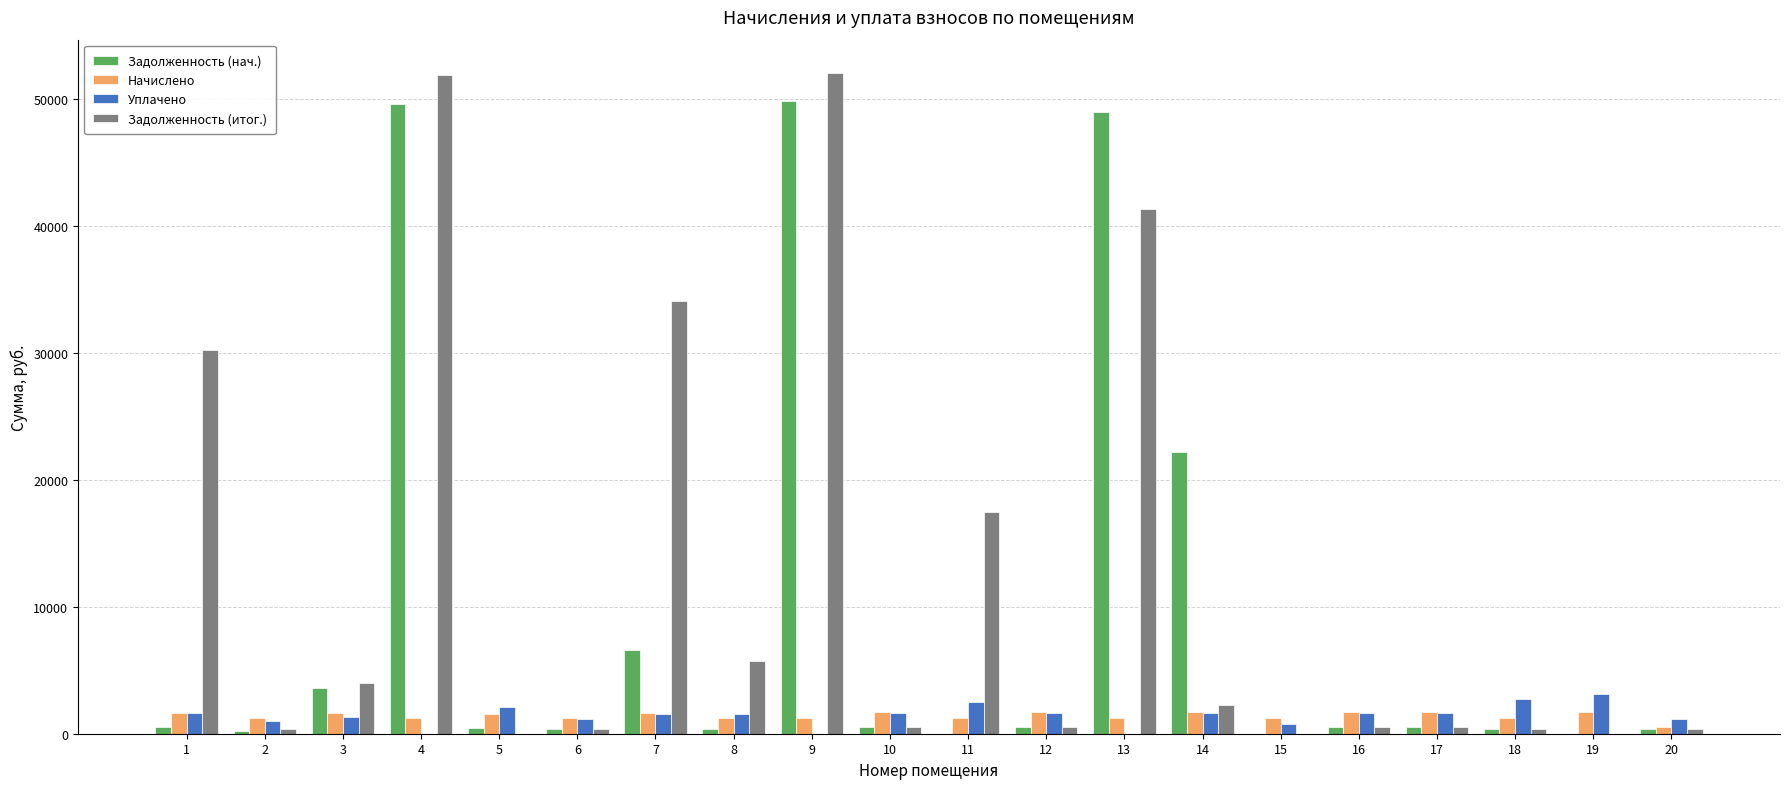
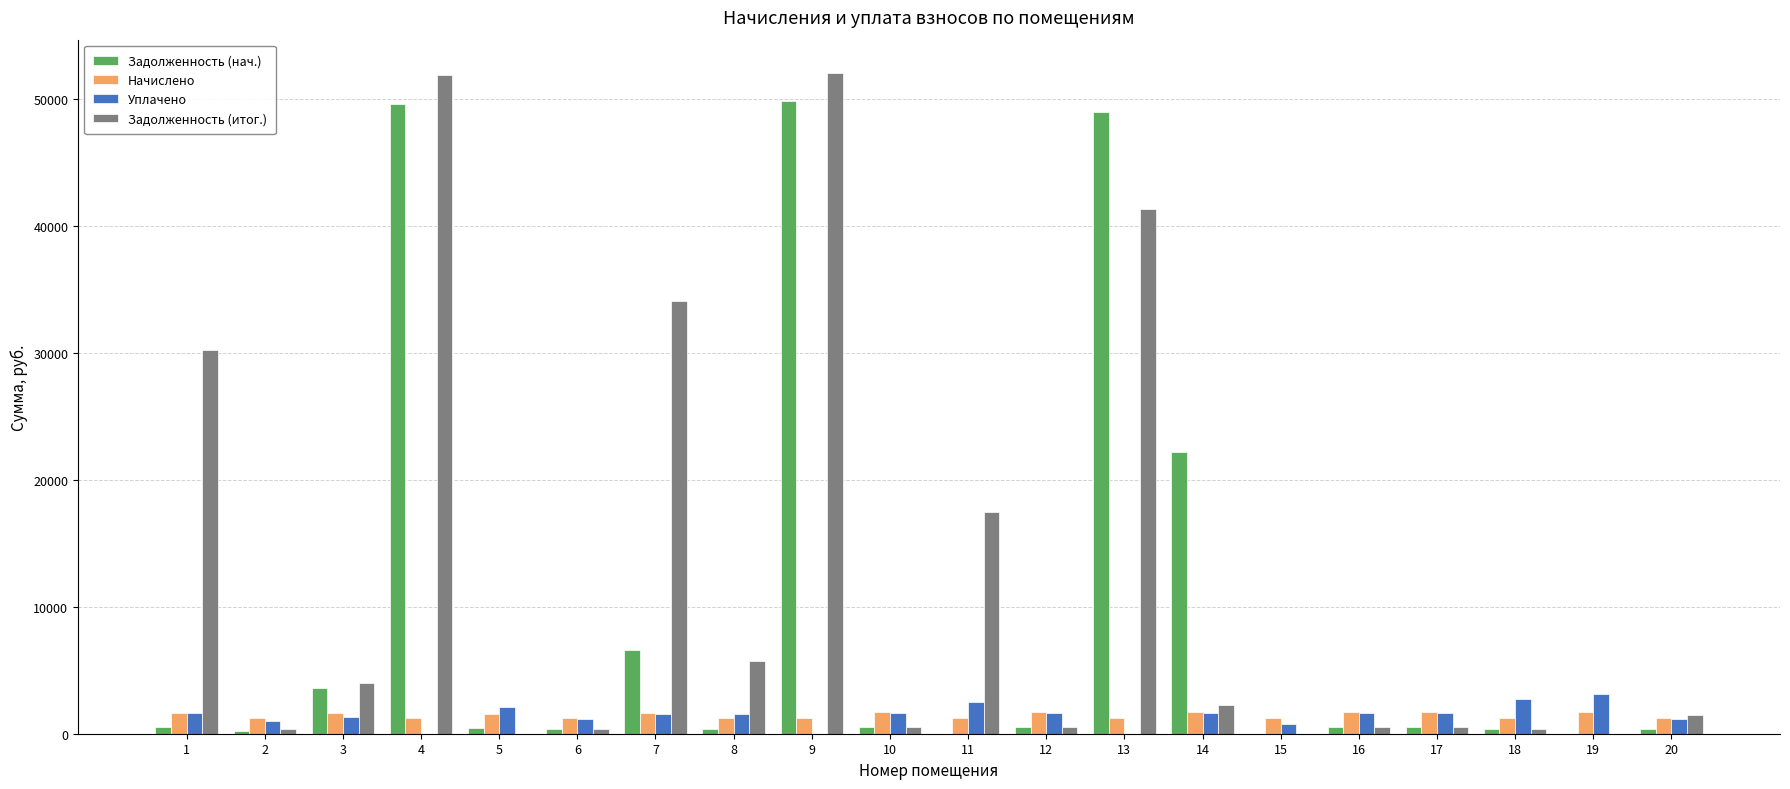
Начислено, 20: 500 -> 1200
Задолженность (итог.), 20: 400 -> 1500
